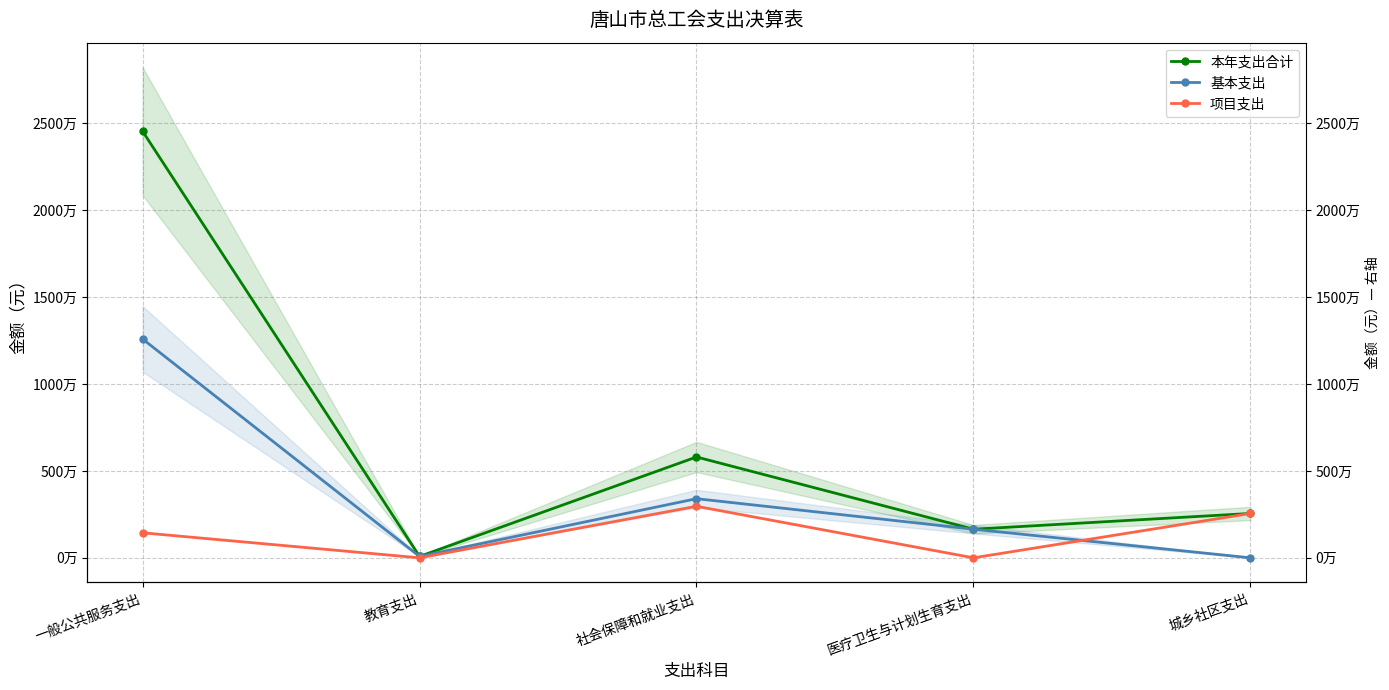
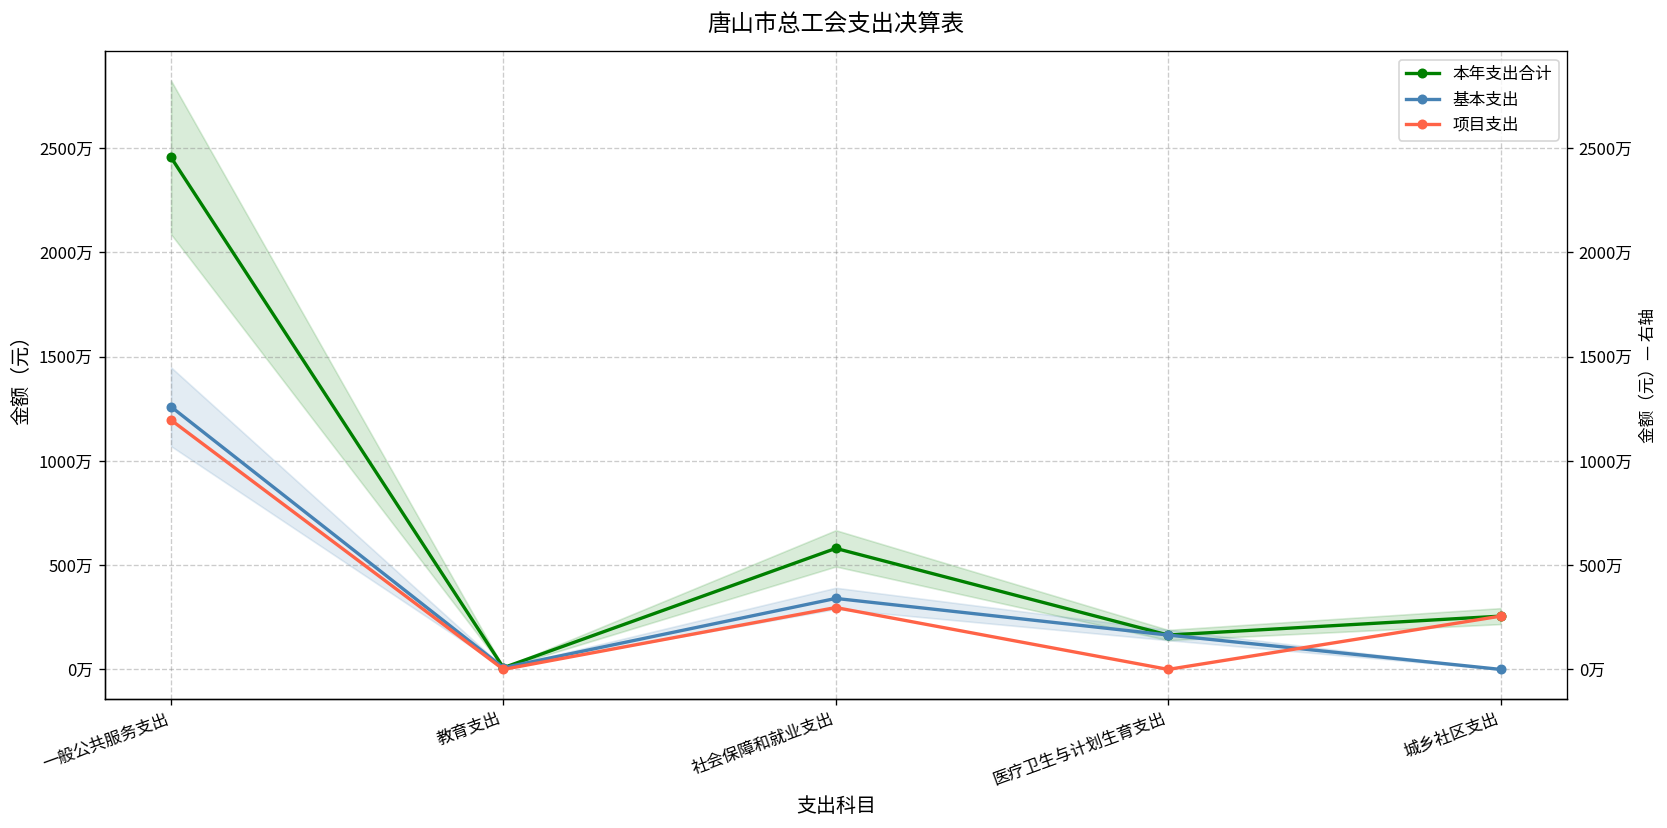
项目支出, 一般公共服务支出: 140万 -> 1200万
